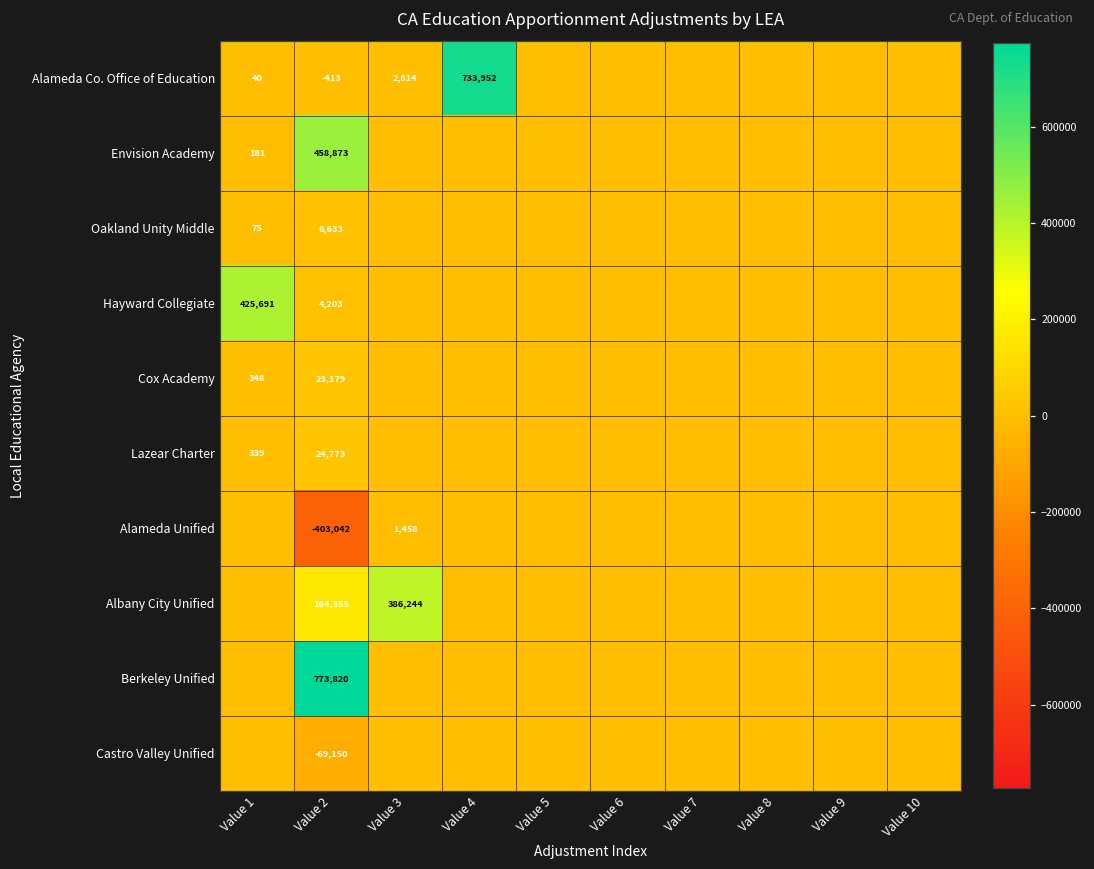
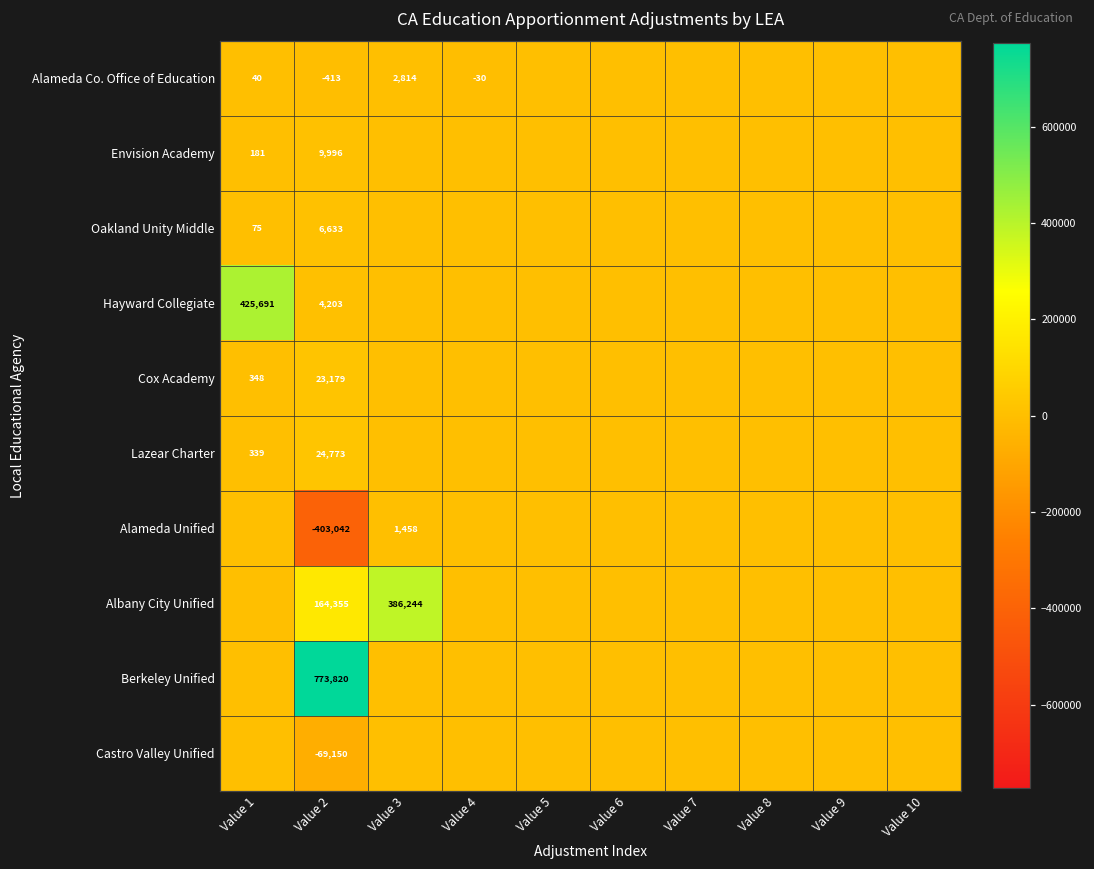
Alameda Co. Office of Education, Value 4: 733,952 -> -30
Envision Academy, Value 2: 458,873 -> 9,996
